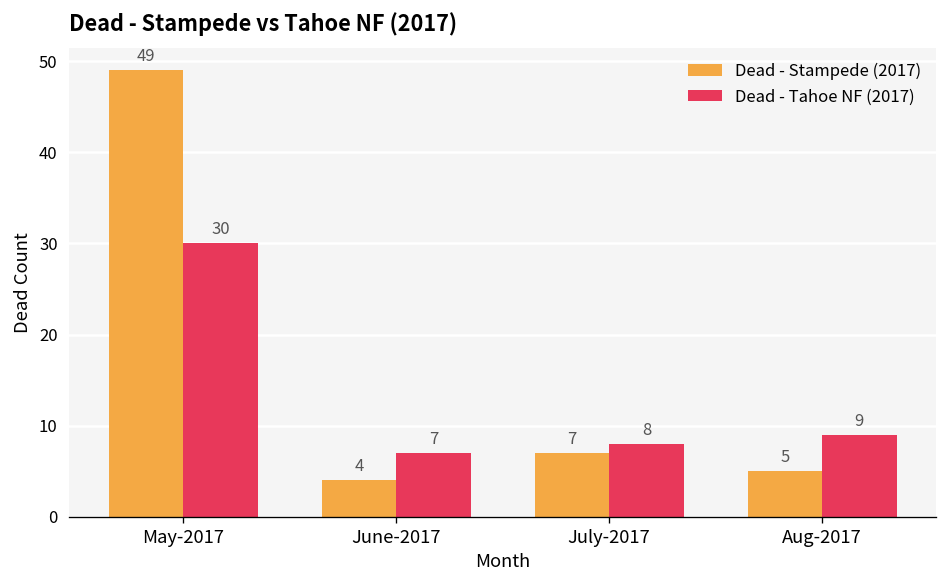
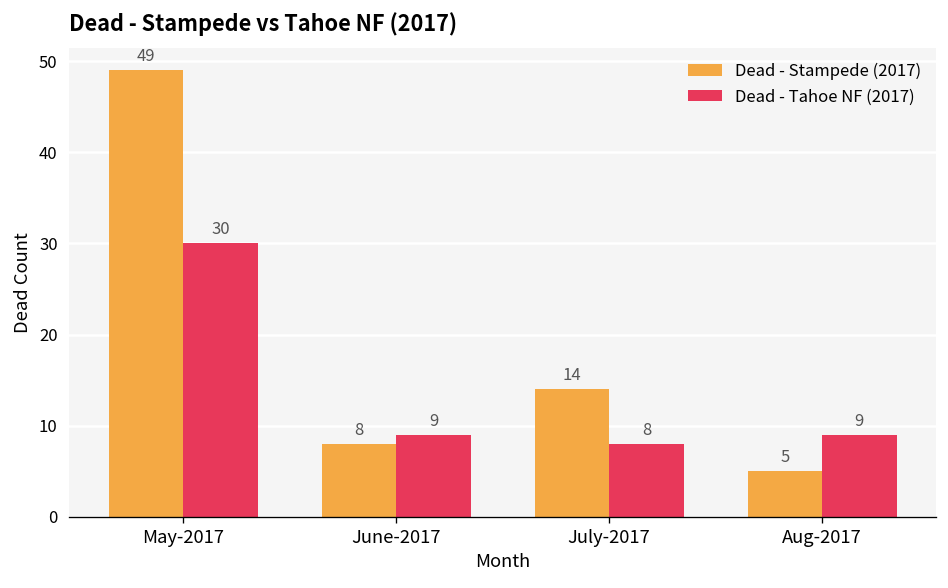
Dead - Stampede (2017), June-2017: 4 -> 8
Dead - Tahoe NF (2017), June-2017: 7 -> 9
Dead - Stampede (2017), July-2017: 7 -> 14
